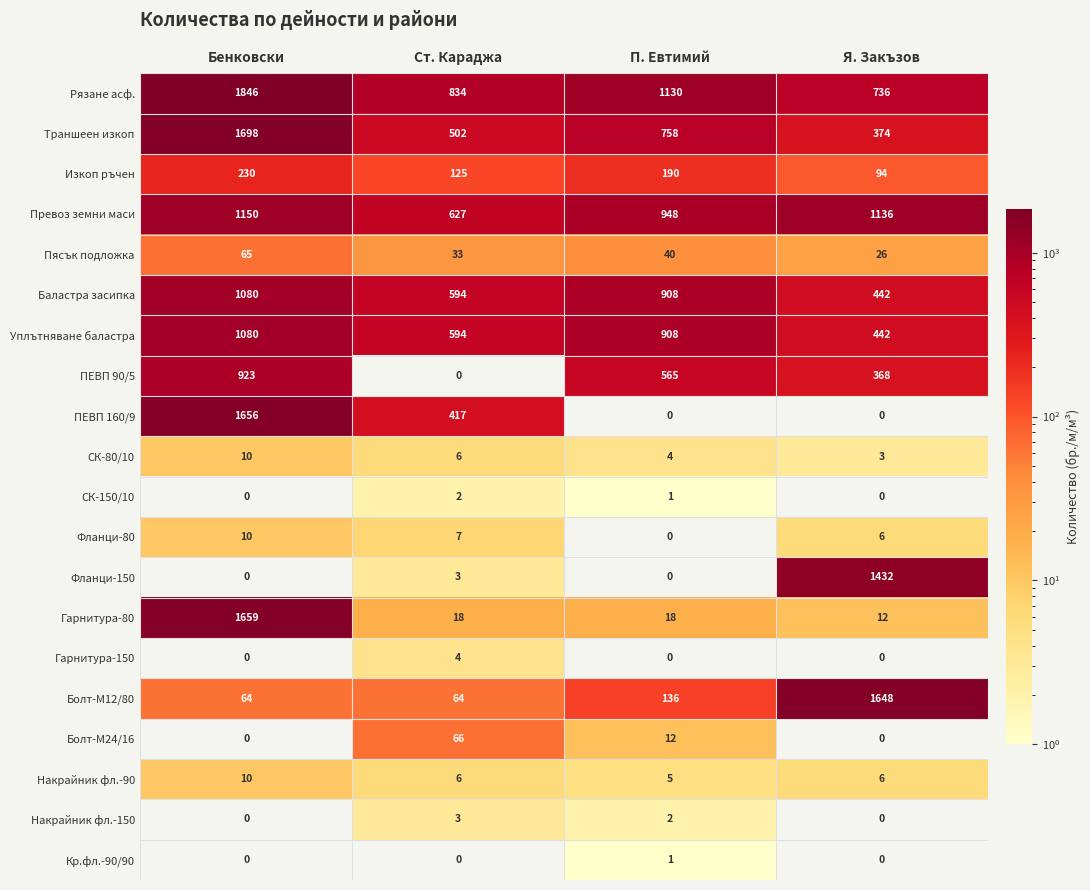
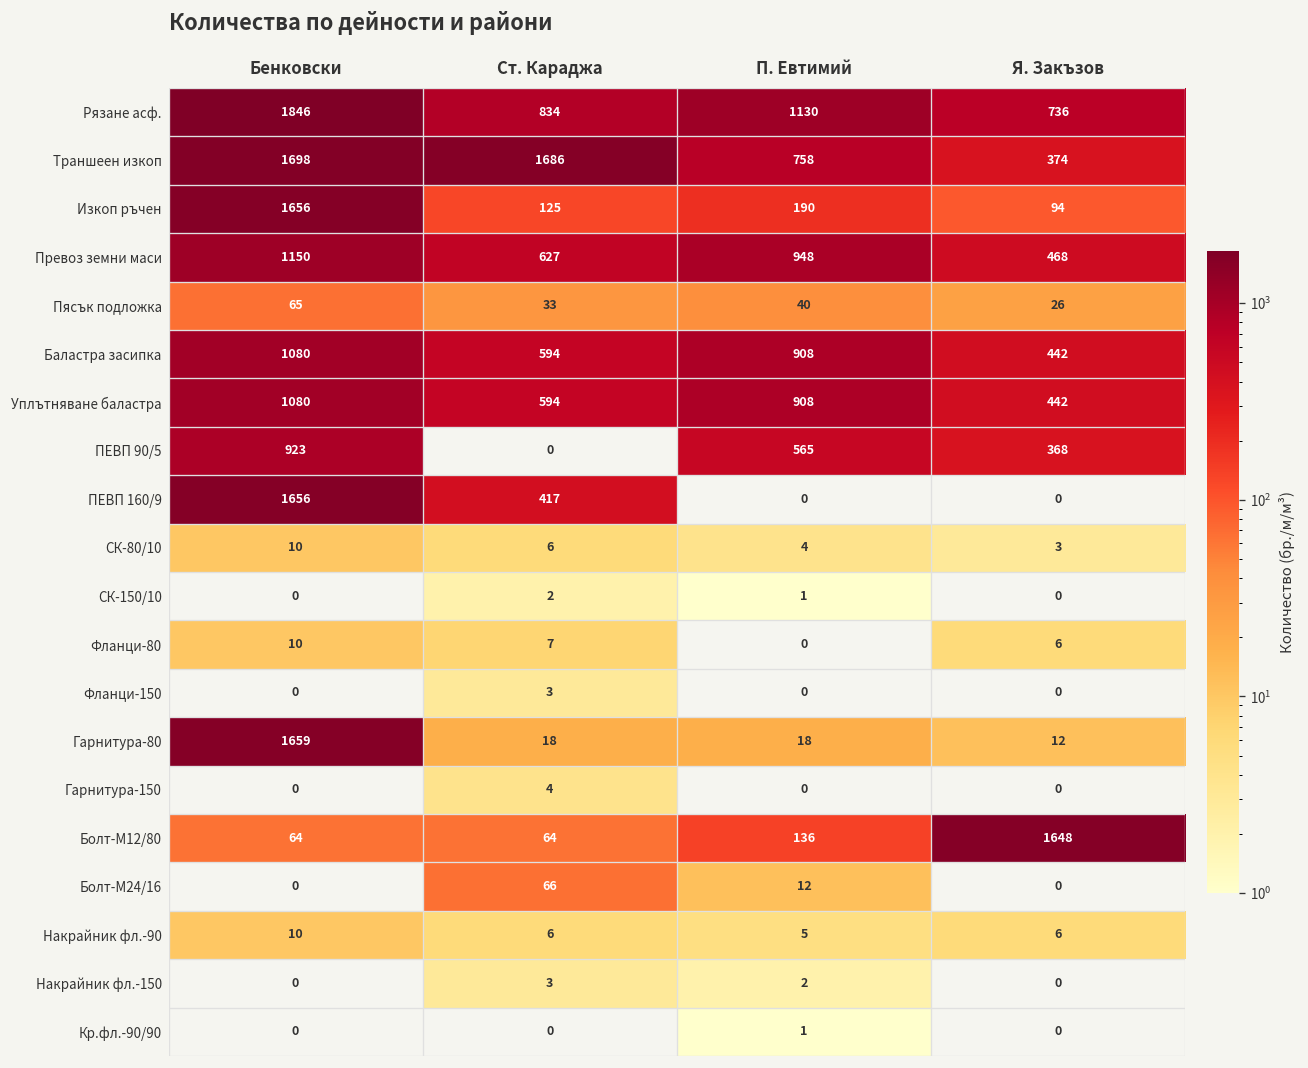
Траншеен изкоп, Ст. Караджа: 502 -> 1686
Изкоп ръчен, Бенковски: 230 -> 1656
Превоз земни маси, Я. Закъзов: 1136 -> 468
Фланци-150, Я. Закъзов: 1432 -> 0
